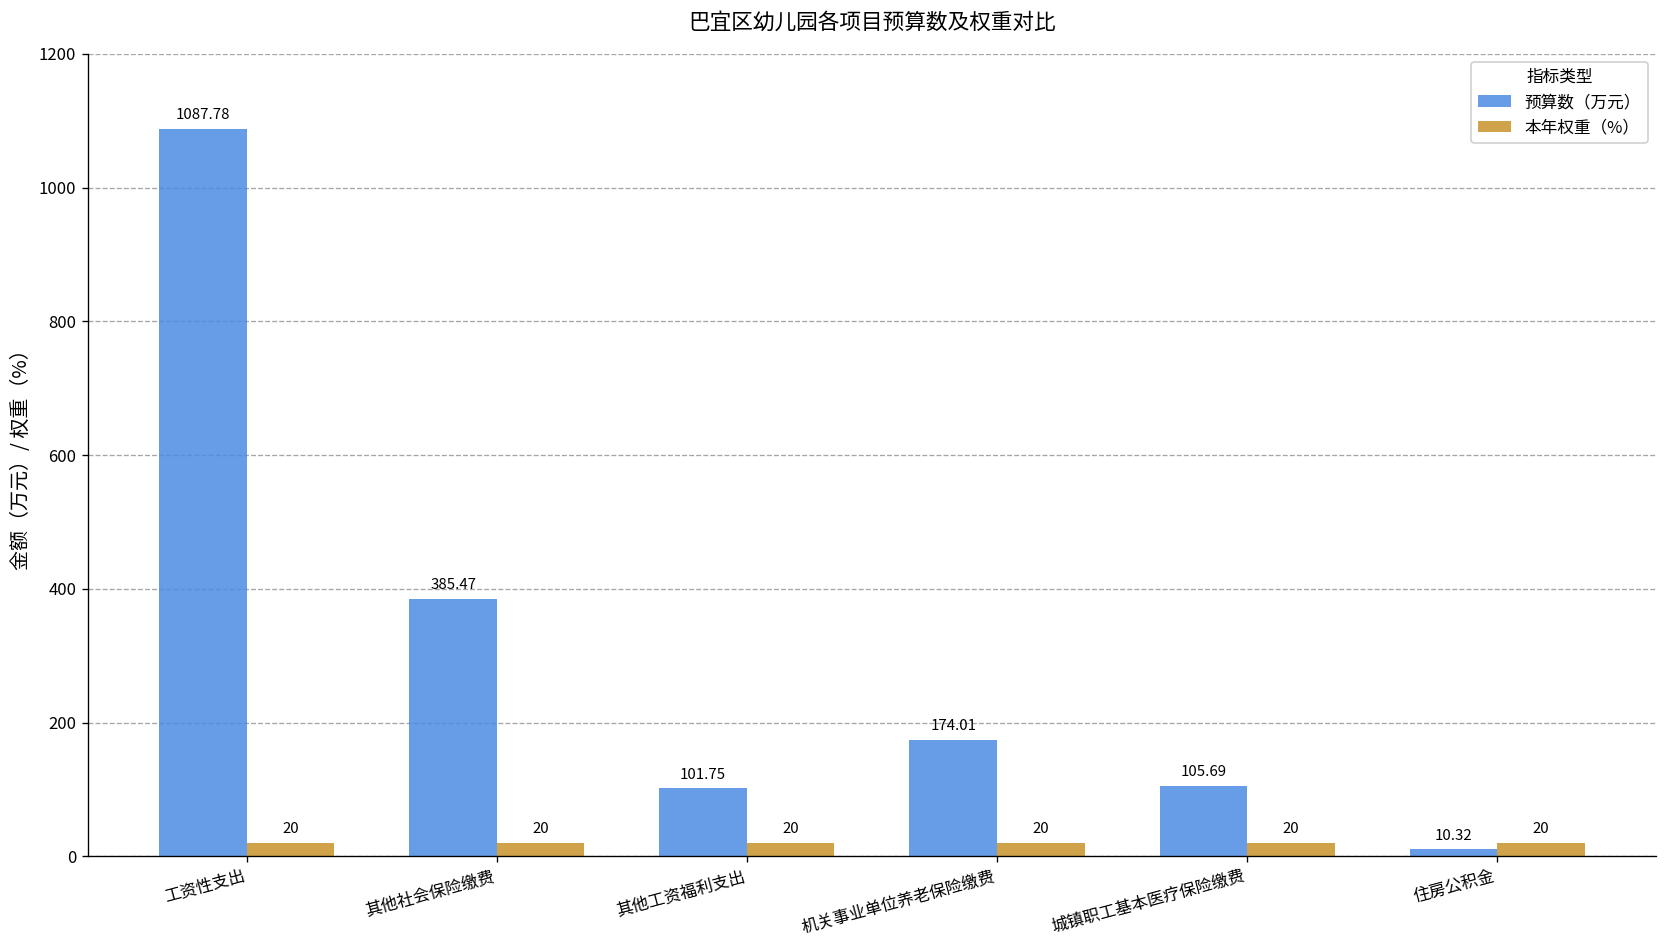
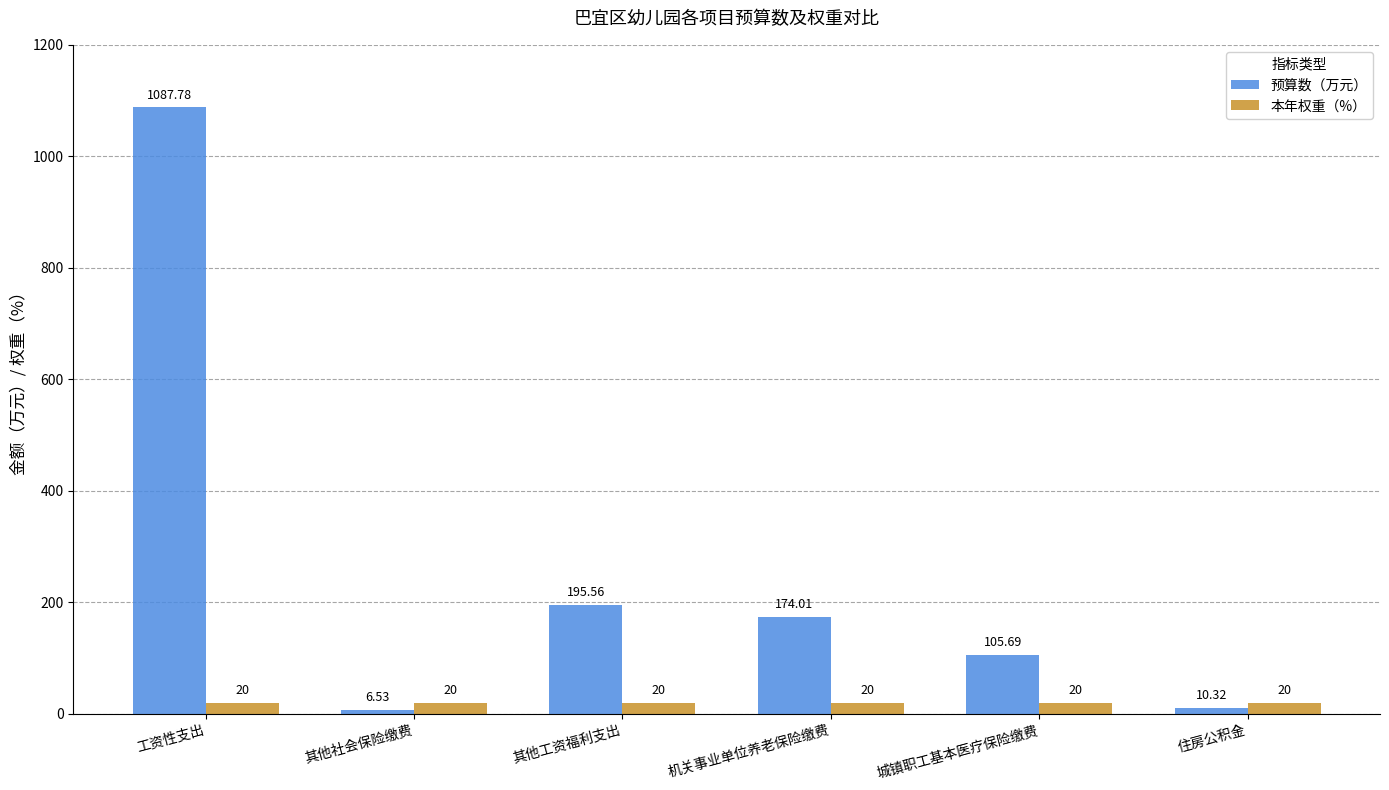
预算数（万元）, 其他社会保险缴费: 385.47 -> 6.53
预算数（万元）, 其他工资福利支出: 101.75 -> 195.56
